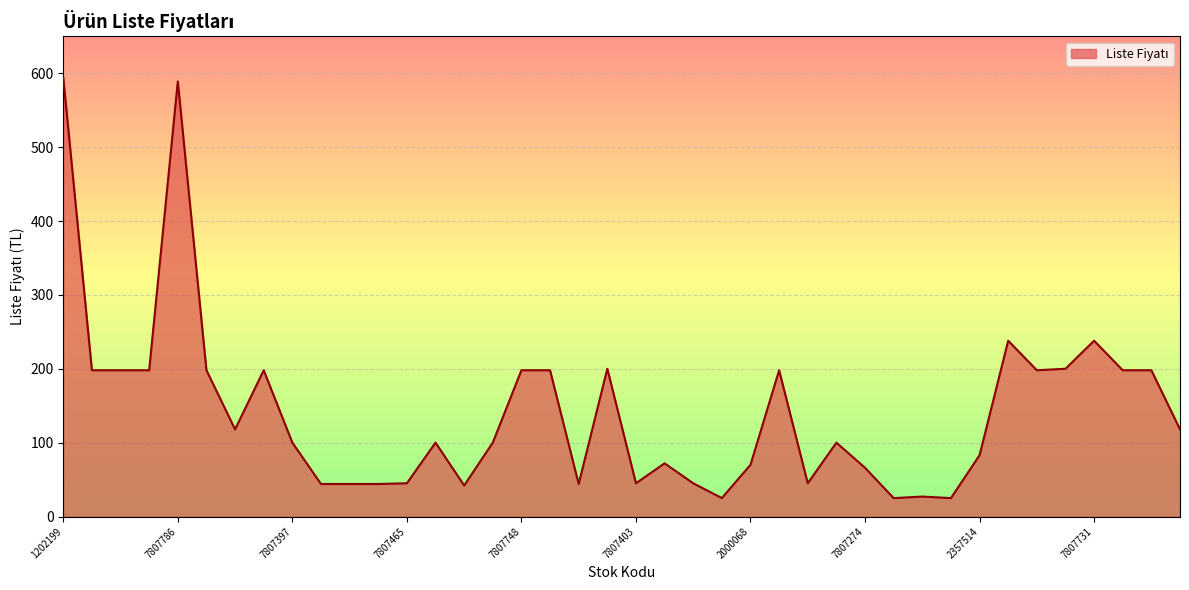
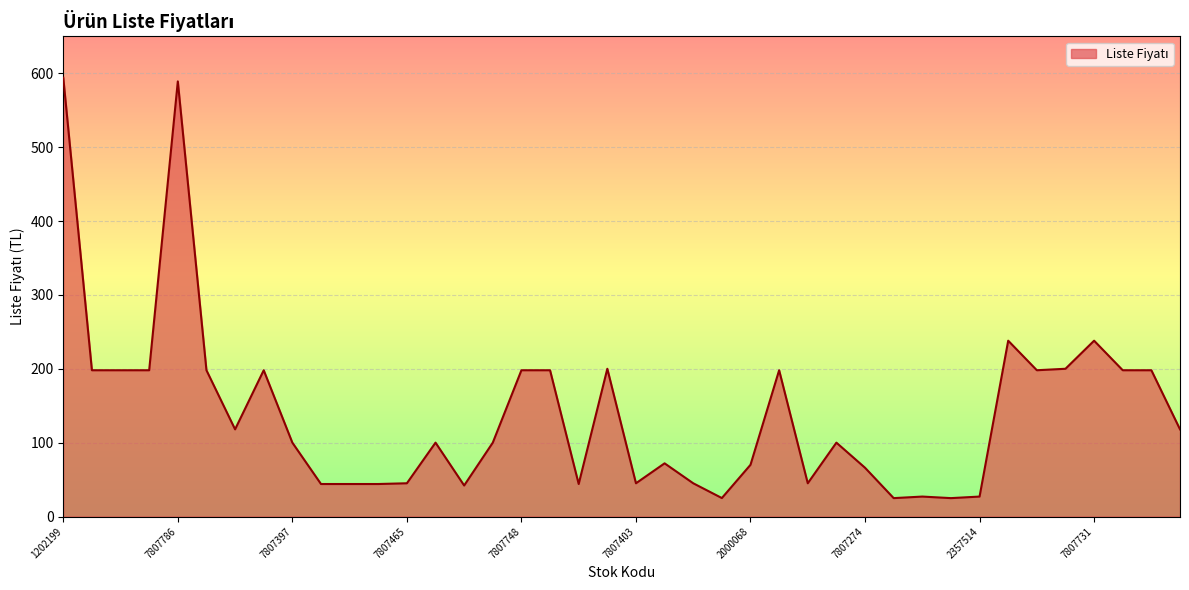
2357514: 80 -> 30
